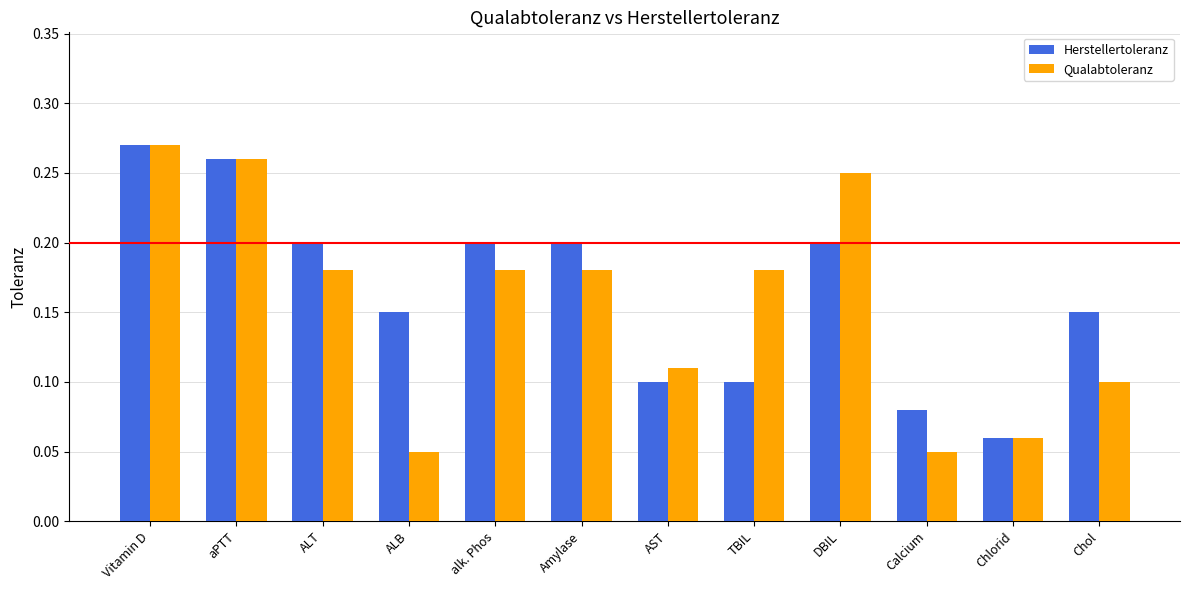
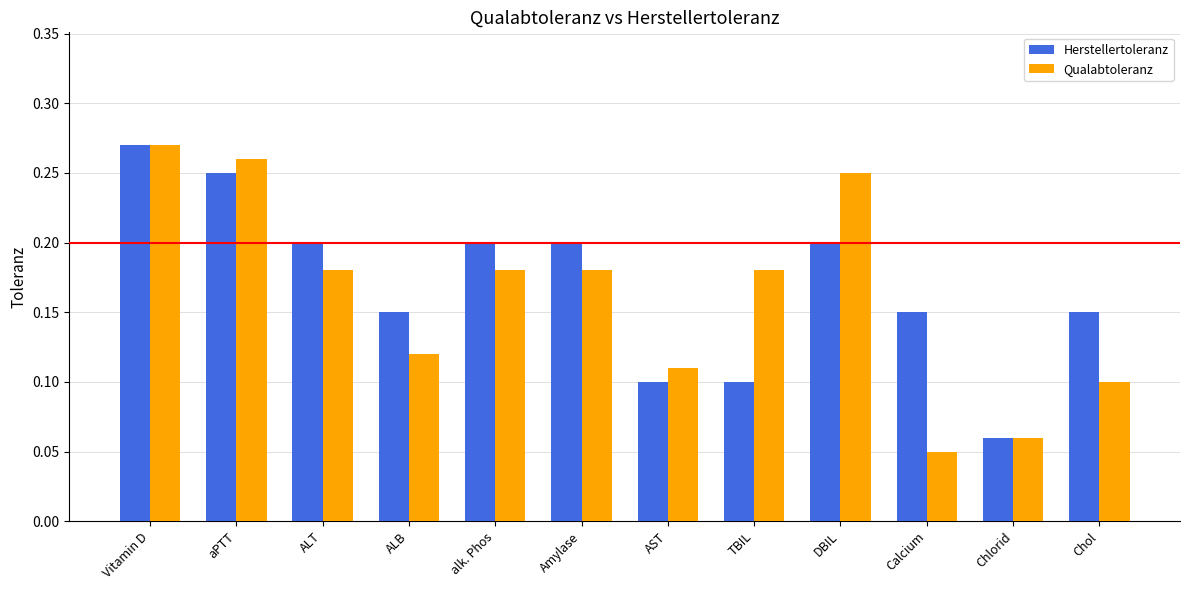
Herstellertoleranz, aPTT: 0.26 -> 0.25
Qualabtoleranz, ALB: 0.05 -> 0.12
Herstellertoleranz, Calcium: 0.08 -> 0.15
